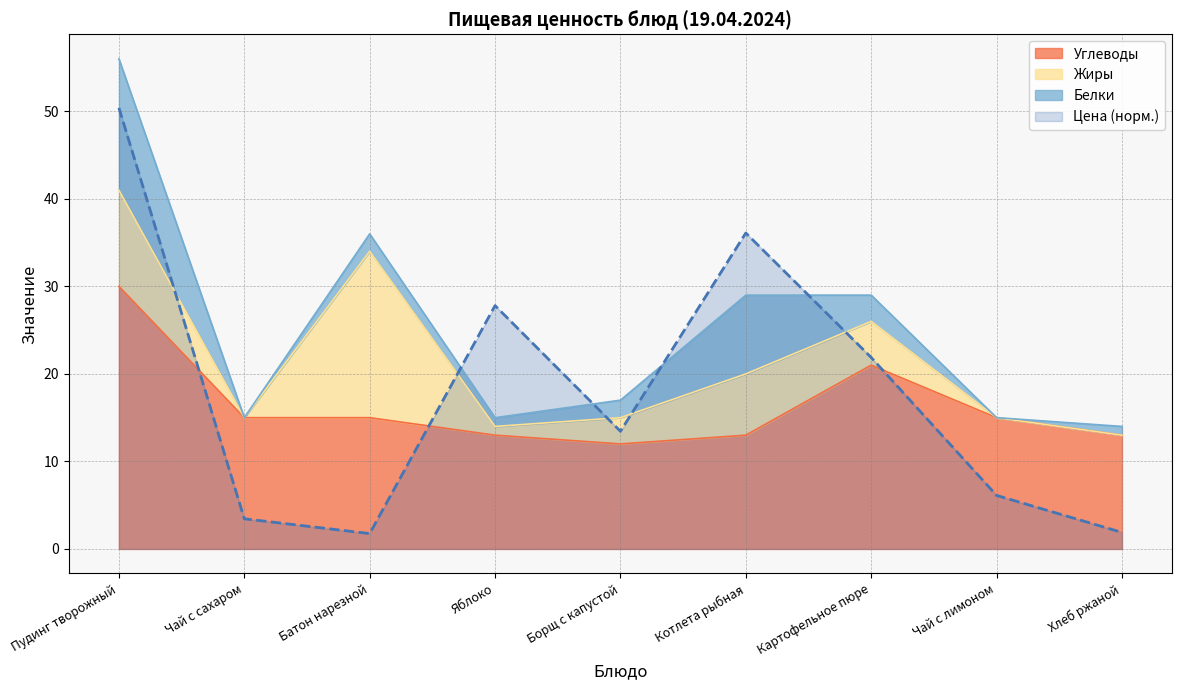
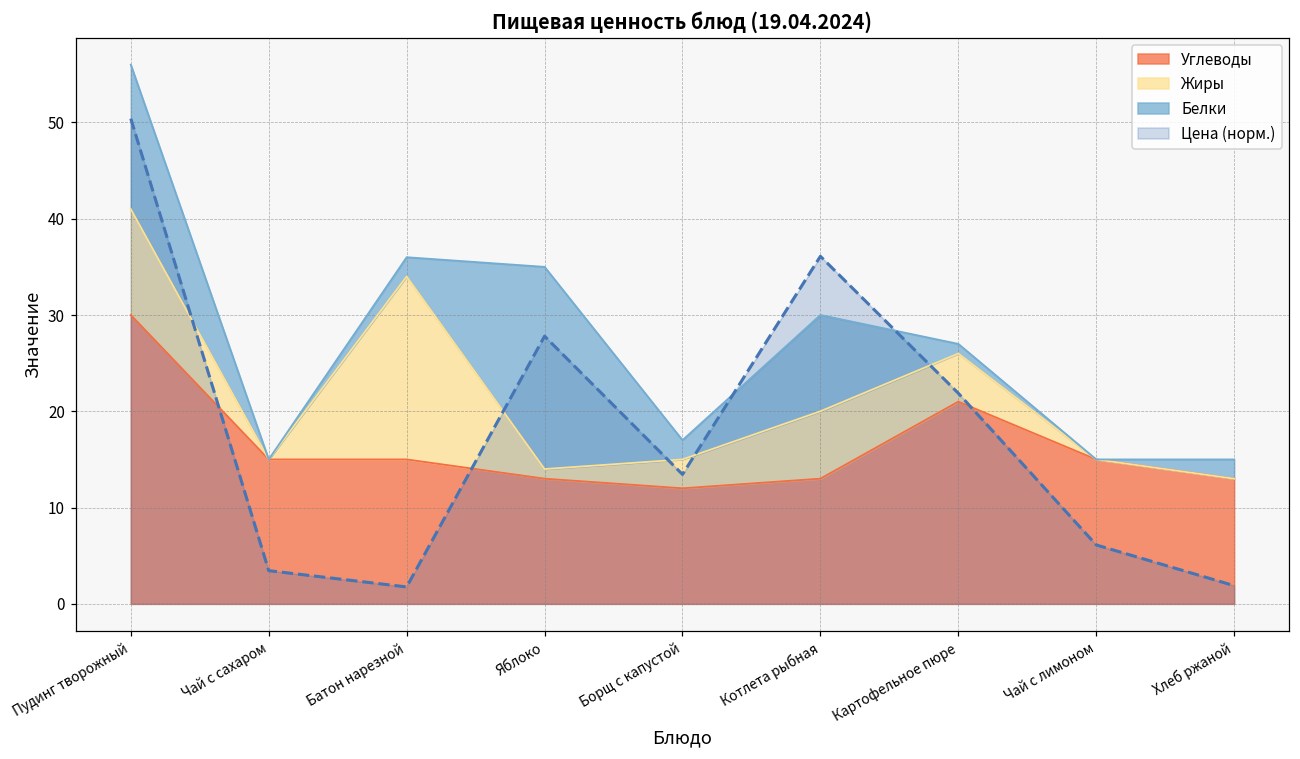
Белки, Яблоко: 1 -> 21
Белки, Котлета рыбная: 9 -> 10
Белки, Картофельное пюре: 3 -> 1
Белки, Хлеб ржаной: 1 -> 2
